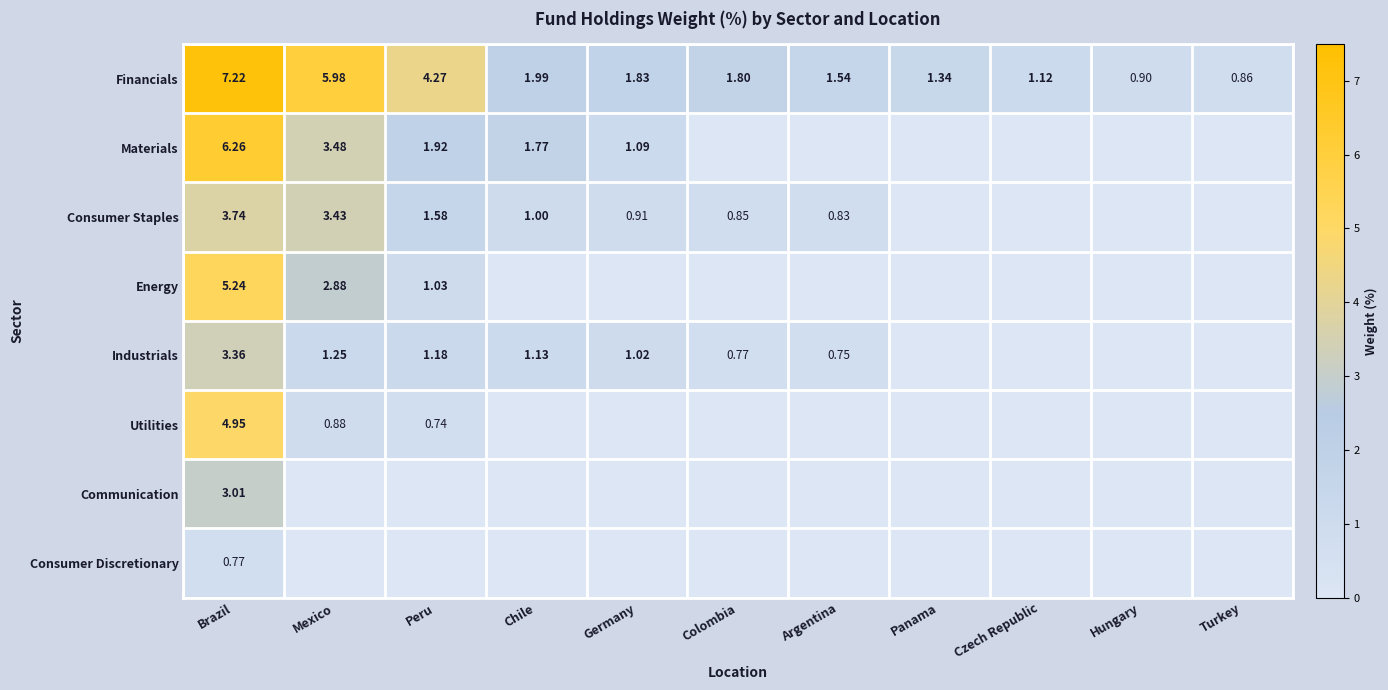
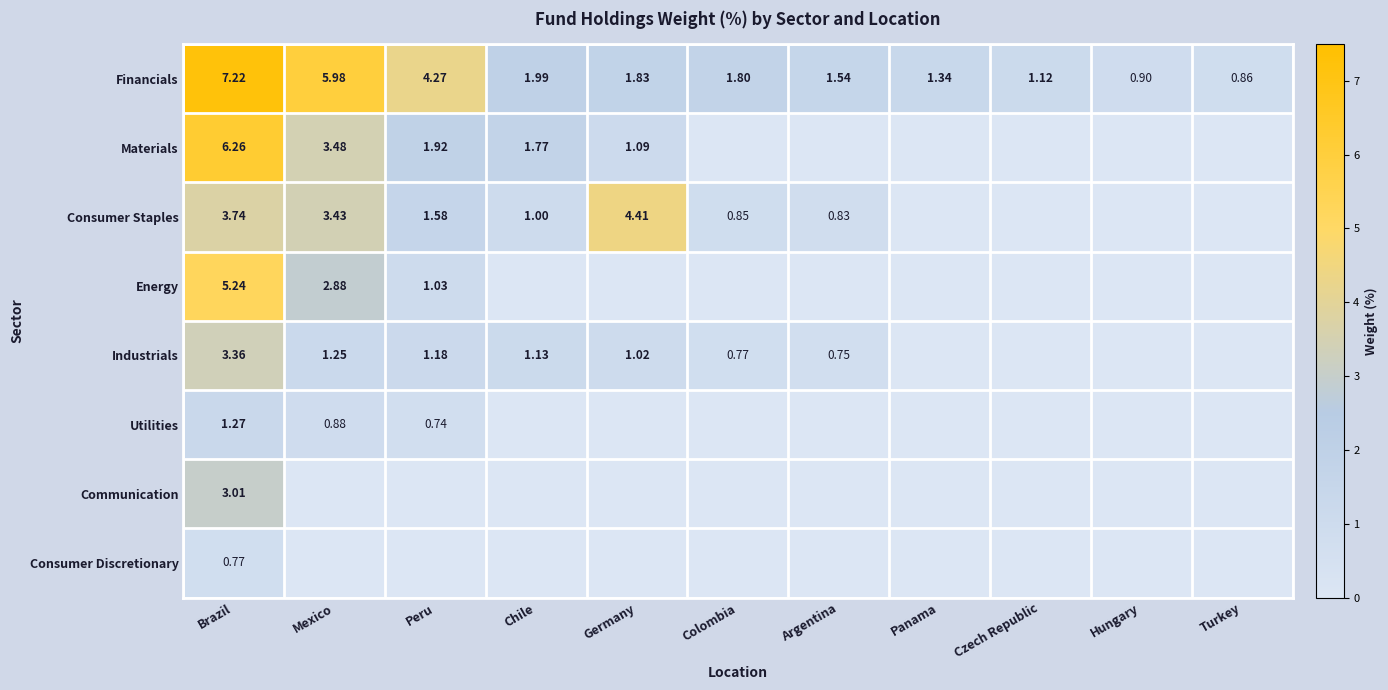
Consumer Staples, Germany: 0.91 -> 4.41
Utilities, Brazil: 4.95 -> 1.27
